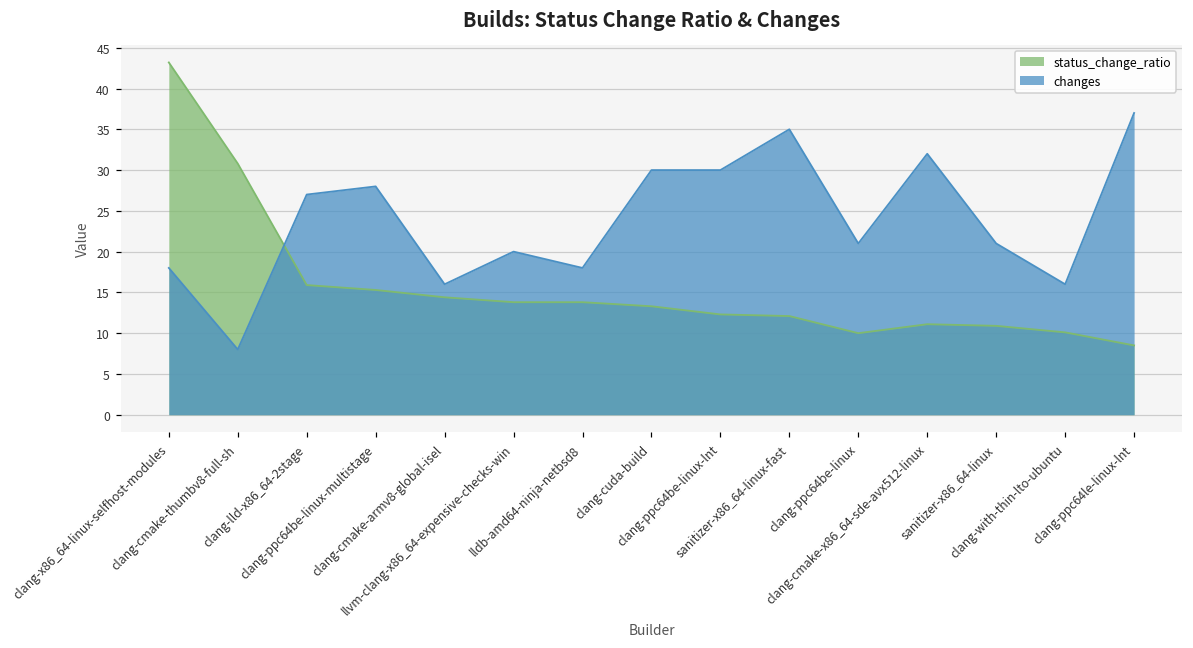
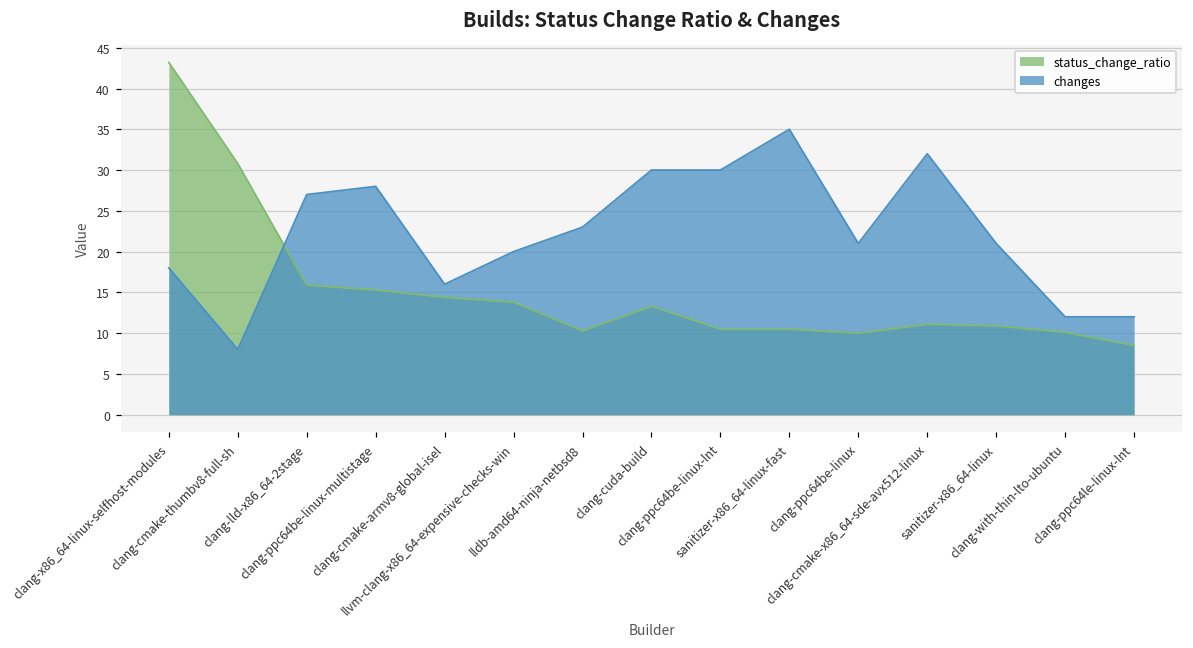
status_change_ratio, lldb-amd64-ninja-netbsd8: 14 -> 10
changes, lldb-amd64-ninja-netbsd8: 18 -> 23
status_change_ratio, clang-ppc64be-linux-lnt: 12 -> 11
status_change_ratio, sanitizer-x86_64-linux-fast: 12 -> 11
changes, clang-with-thin-lto-ubuntu: 16 -> 12
changes, clang-ppc64le-linux-lnt: 37 -> 12
